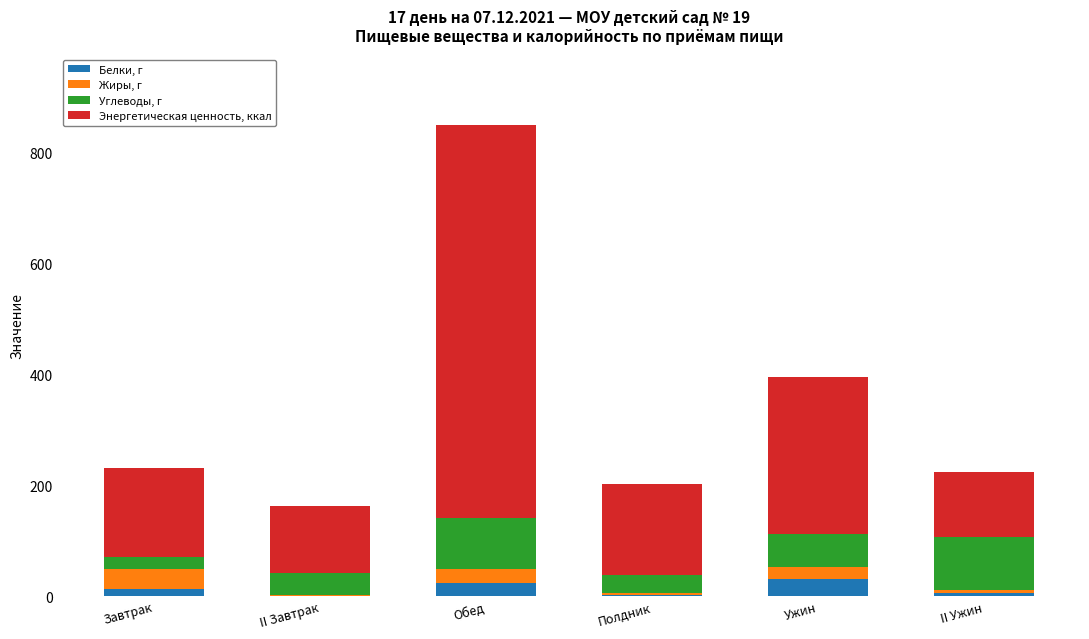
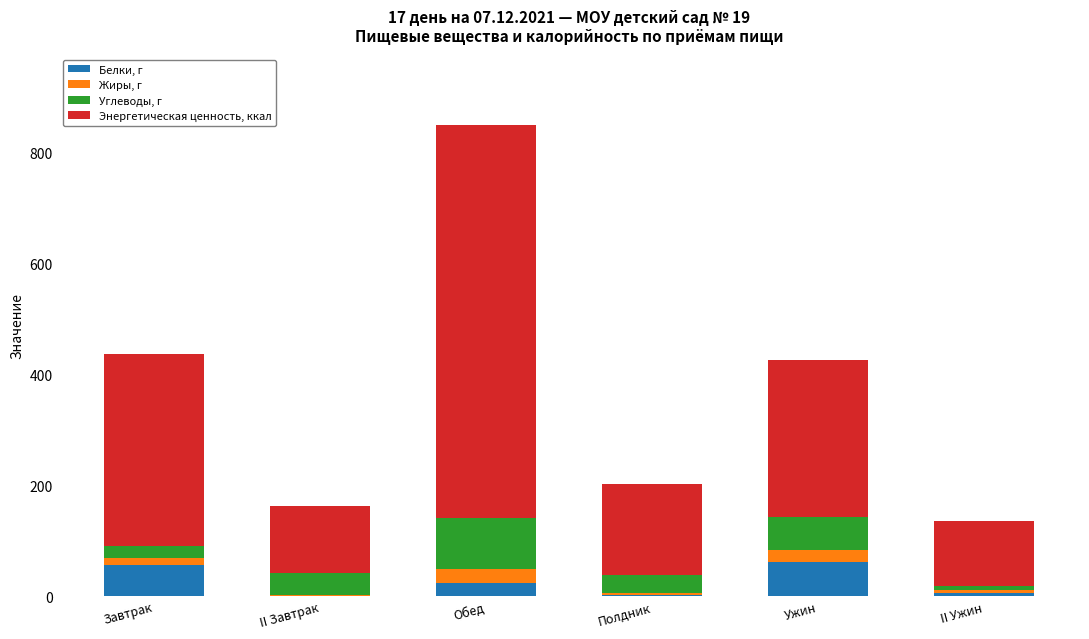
Белки, г, Завтрак: 10 -> 60
Жиры, г, Завтрак: 40 -> 10
Энергетическая ценность, ккал, Завтрак: 160 -> 350
Белки, г, Ужин: 30 -> 60
Углеводы, г, II Ужин: 100 -> 10
